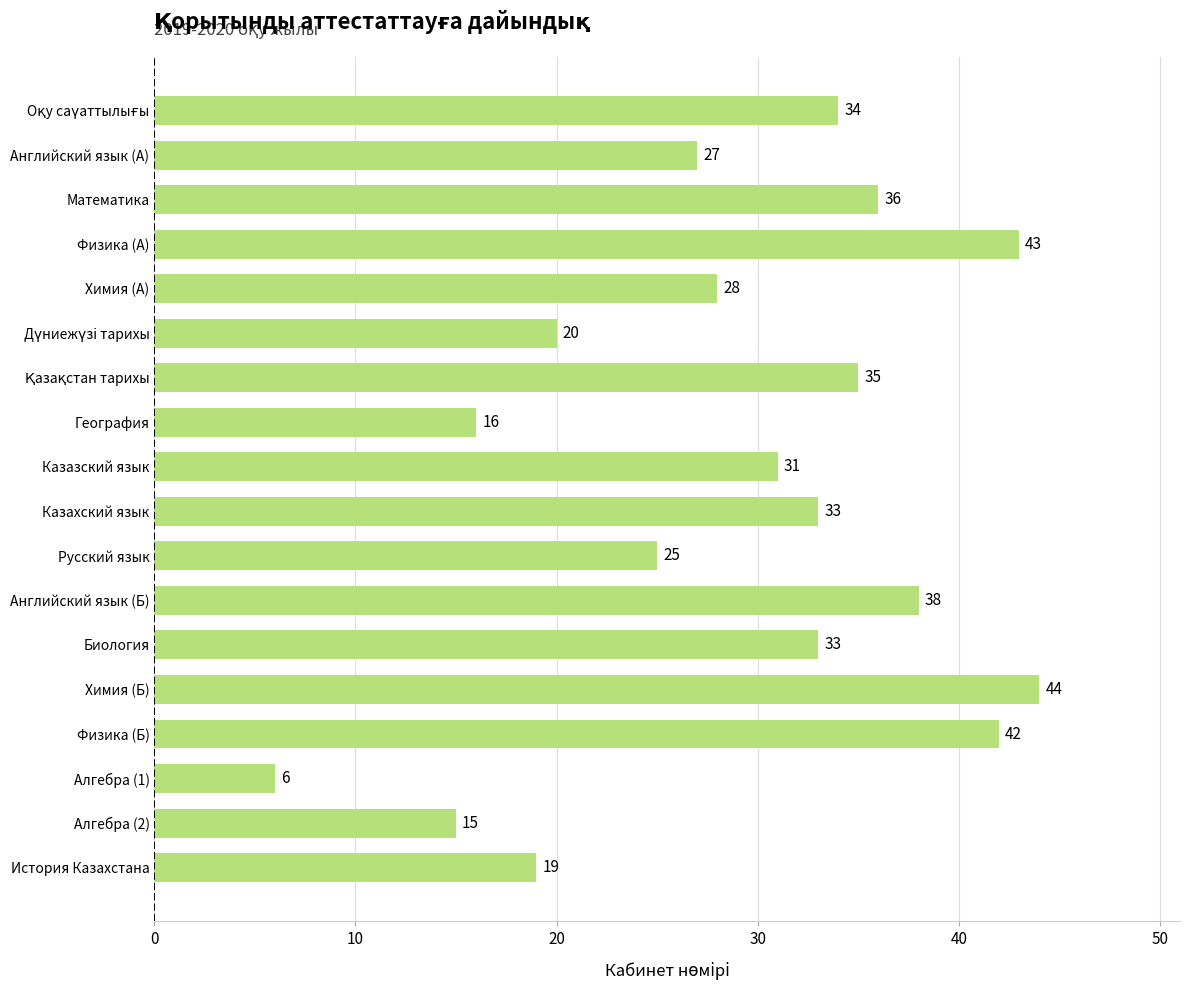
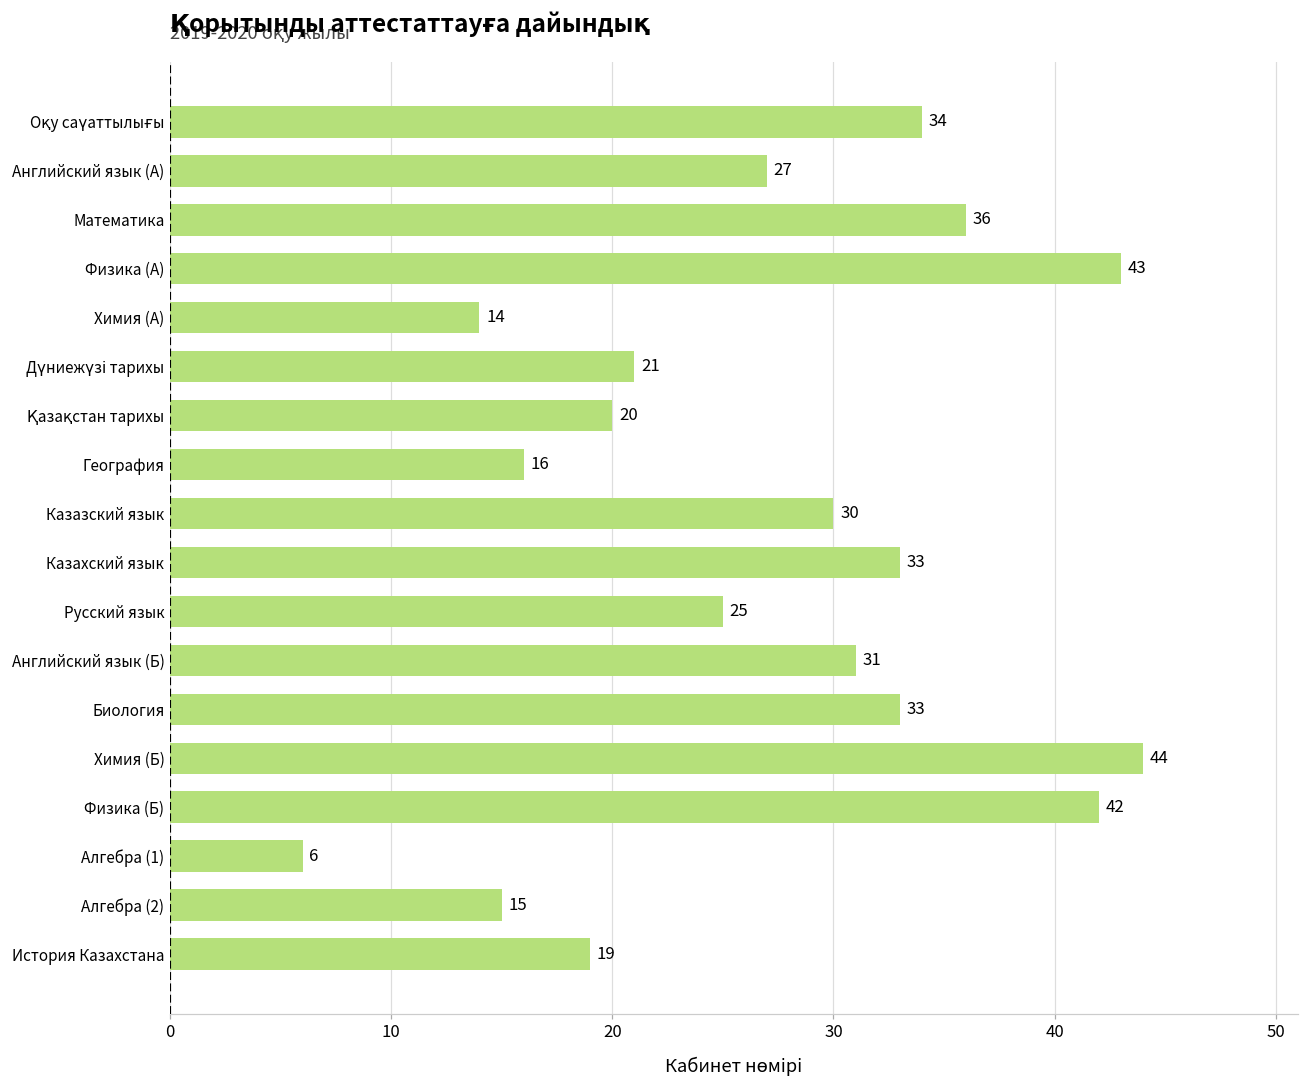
Химия (А): 28 -> 14
Дүниежүзі тарихы: 20 -> 21
Қазақстан тарихы: 35 -> 20
Казазский язык: 31 -> 30
Английский язык (Б): 38 -> 31
